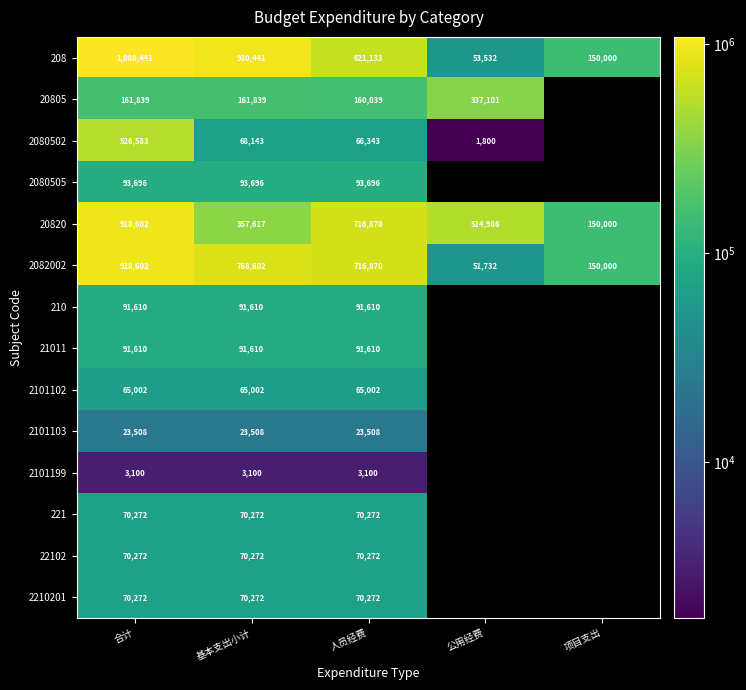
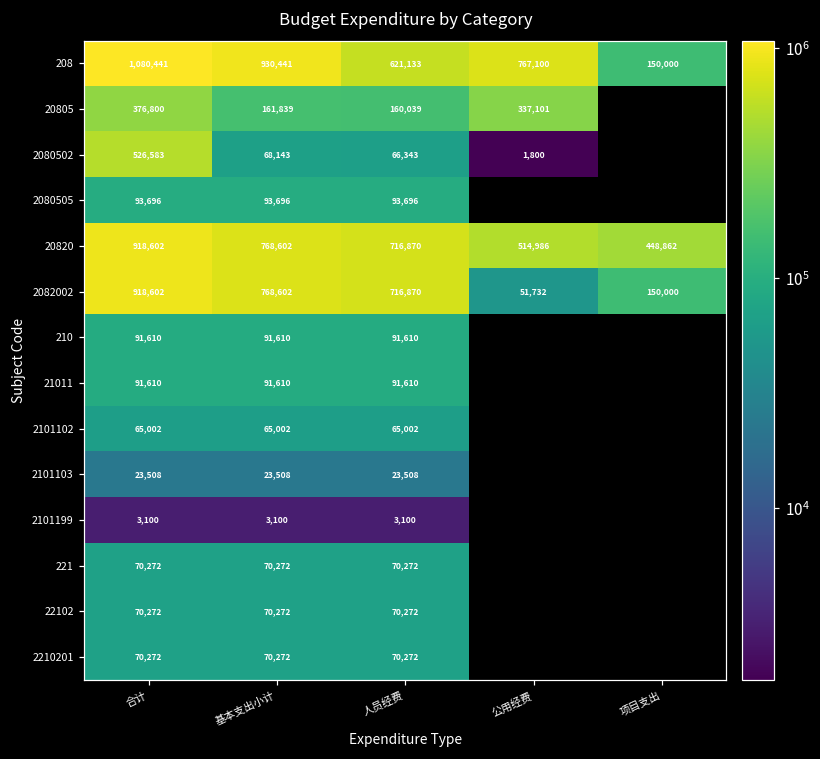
208, 公用经费: 53,532 -> 767,100
20805, 合计: 161,839 -> 376,800
20820, 基本支出小计: 357,617 -> 768,602
20820, 项目支出: 150,000 -> 448,862
